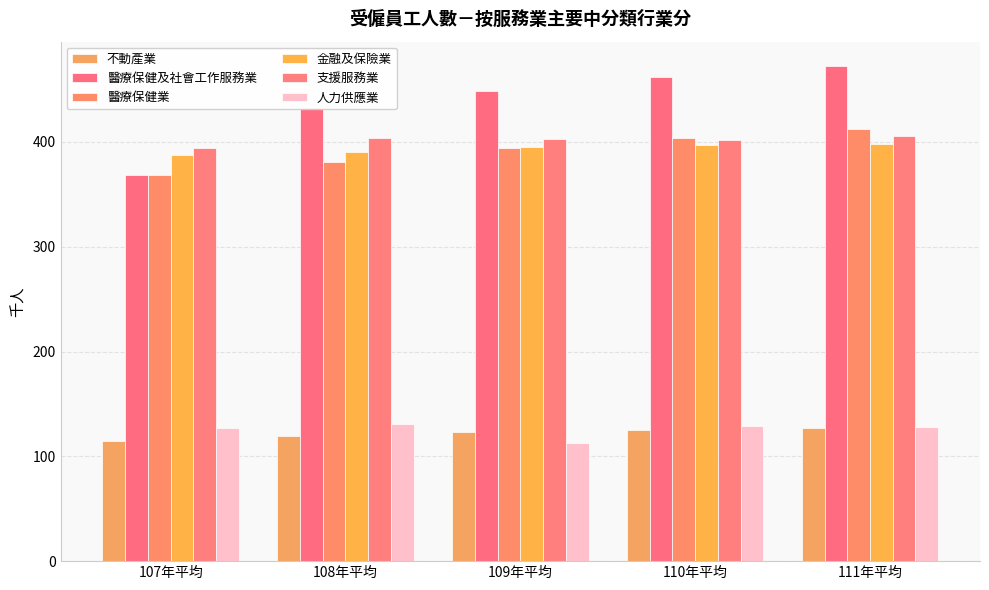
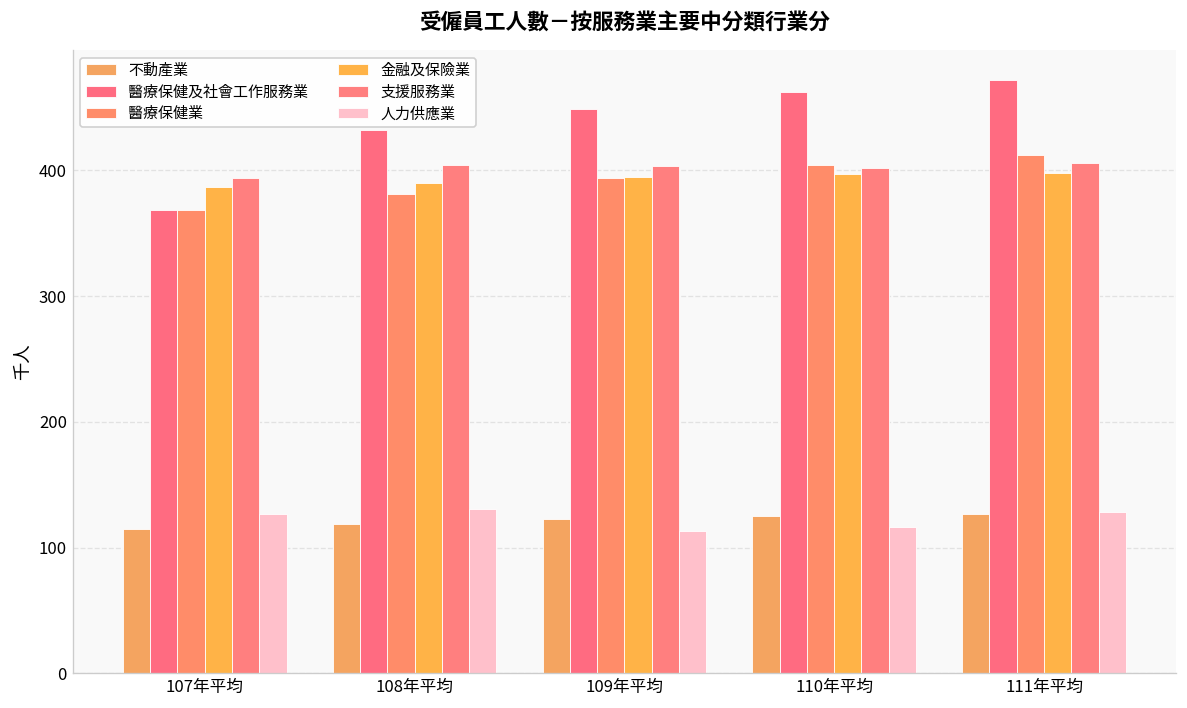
人力供應業, 110年平均: 129 -> 116
